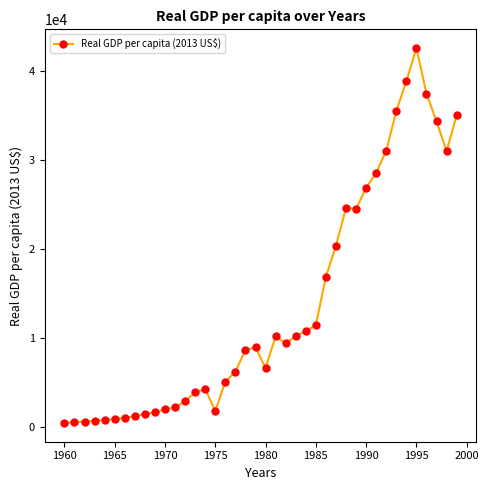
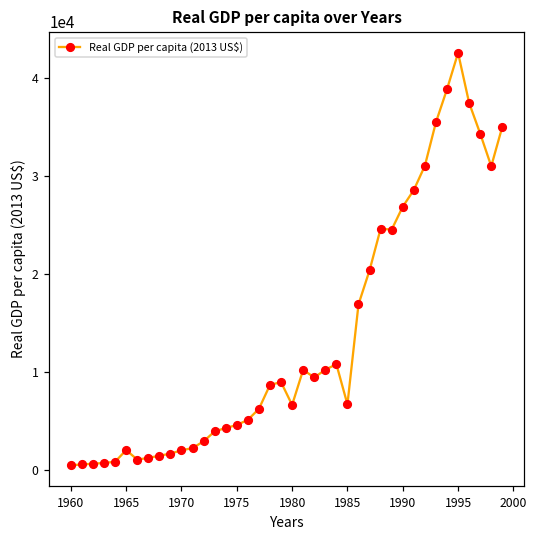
1965: 1000 -> 2000
1975: 2000 -> 5000
1985: 11000 -> 7000
